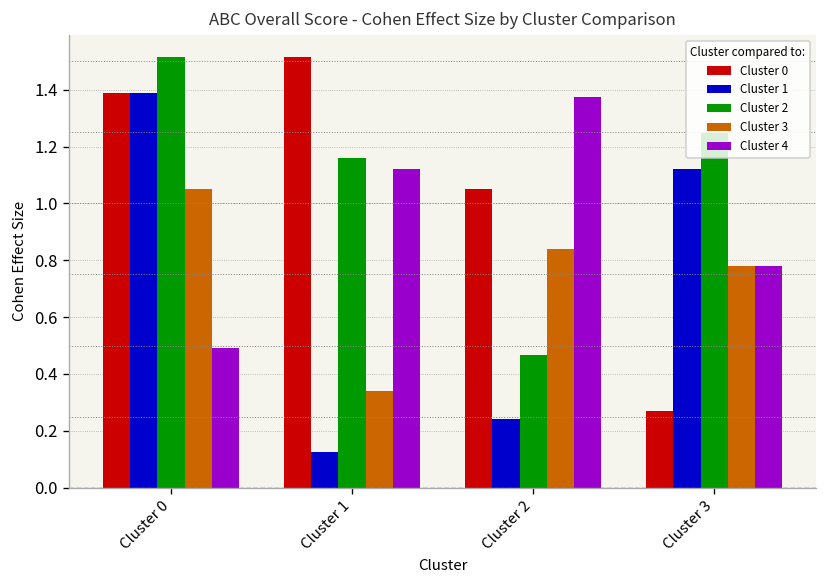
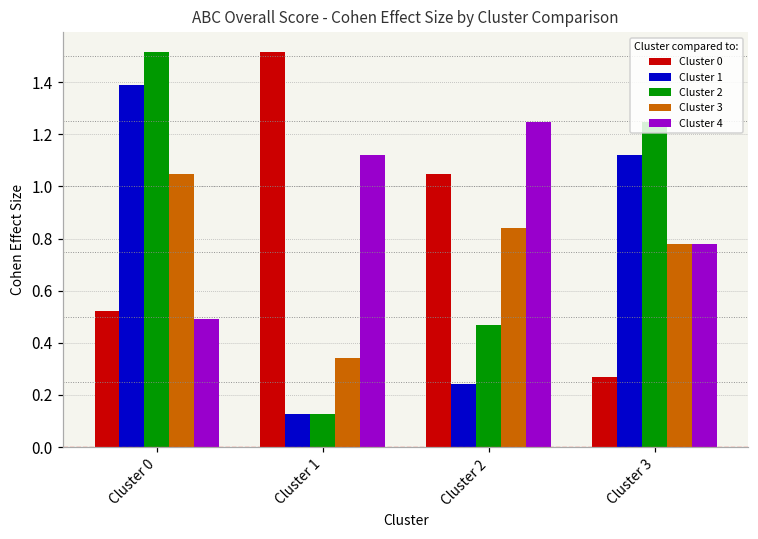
Cluster 0, Cluster 0: 1.39 -> 0.52
Cluster 2, Cluster 1: 1.16 -> 0.13
Cluster 4, Cluster 2: 1.37 -> 1.25
